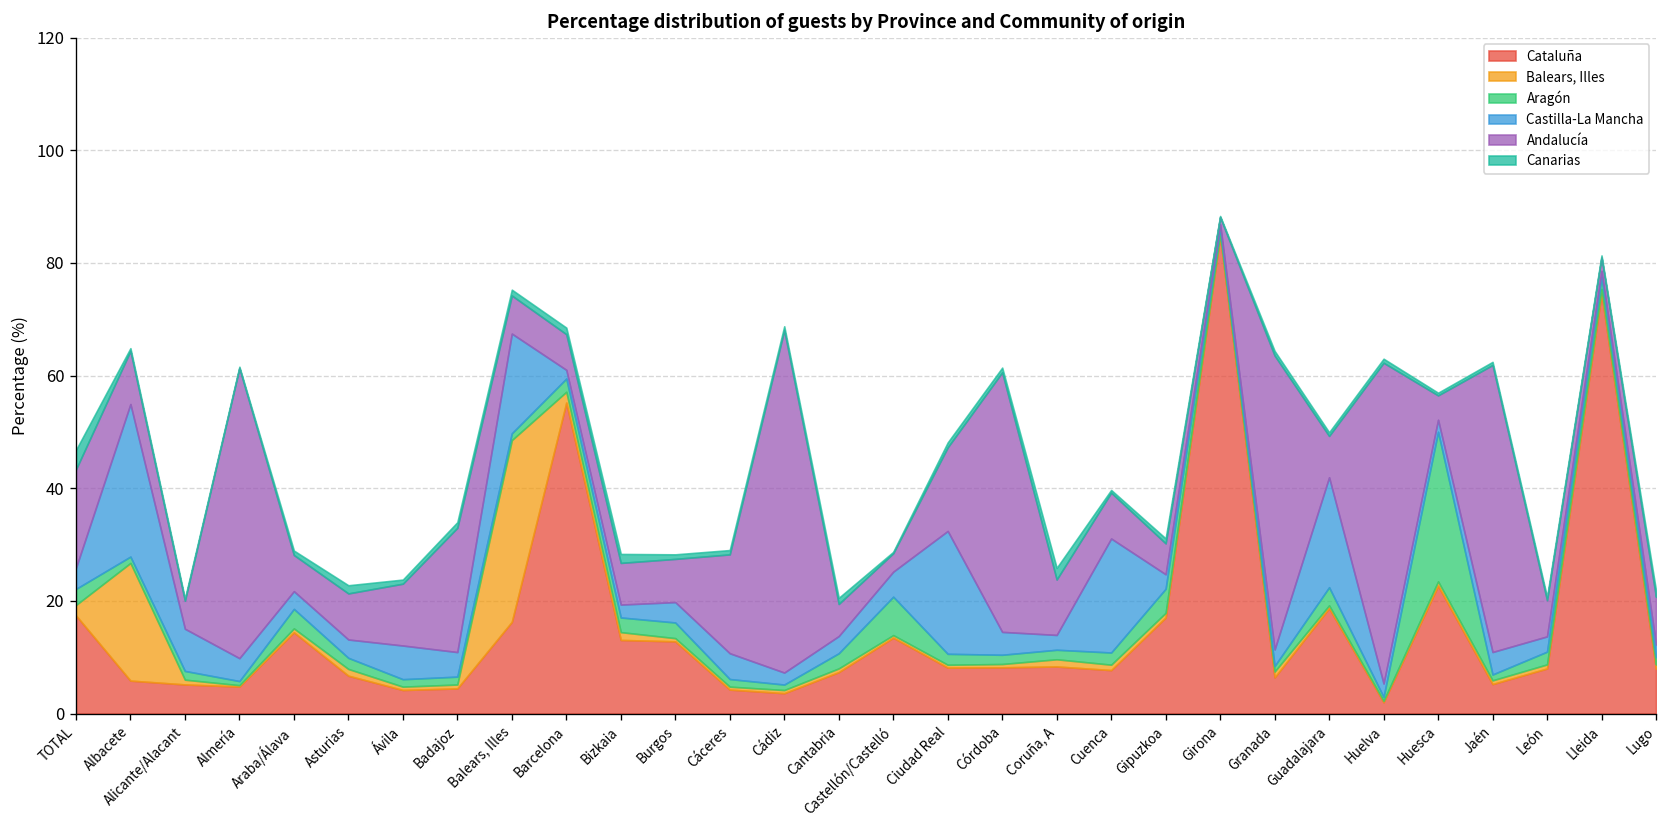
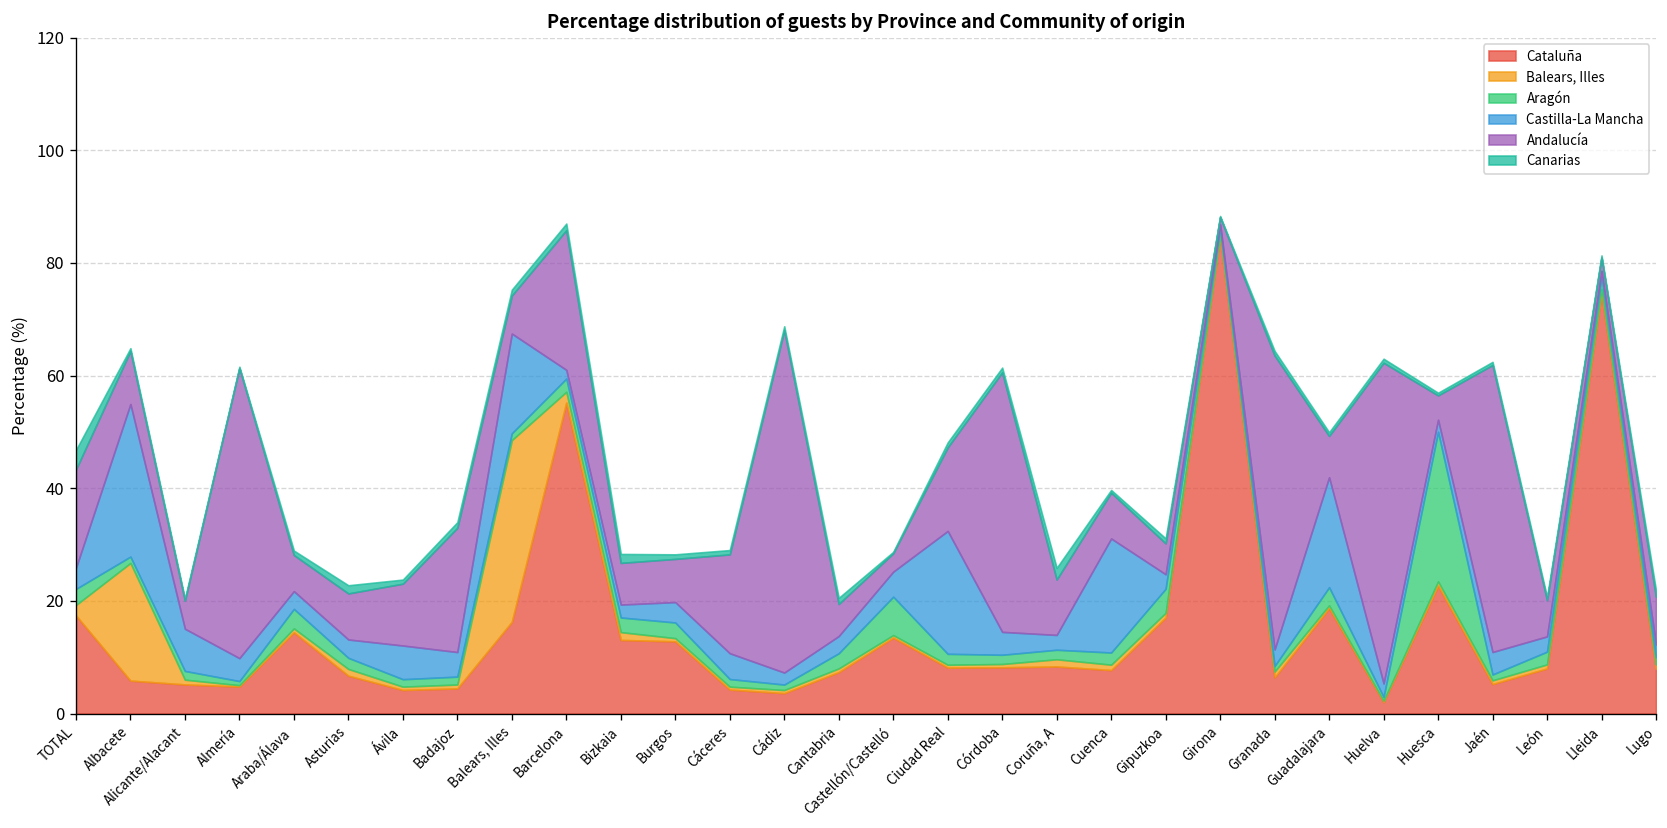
Andalucía, Barcelona: 6 -> 25
